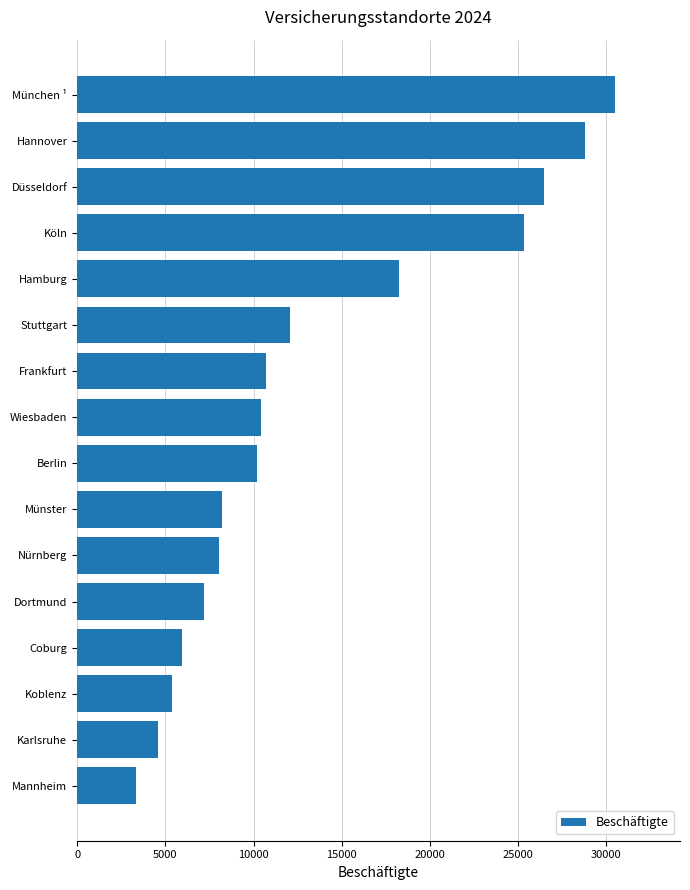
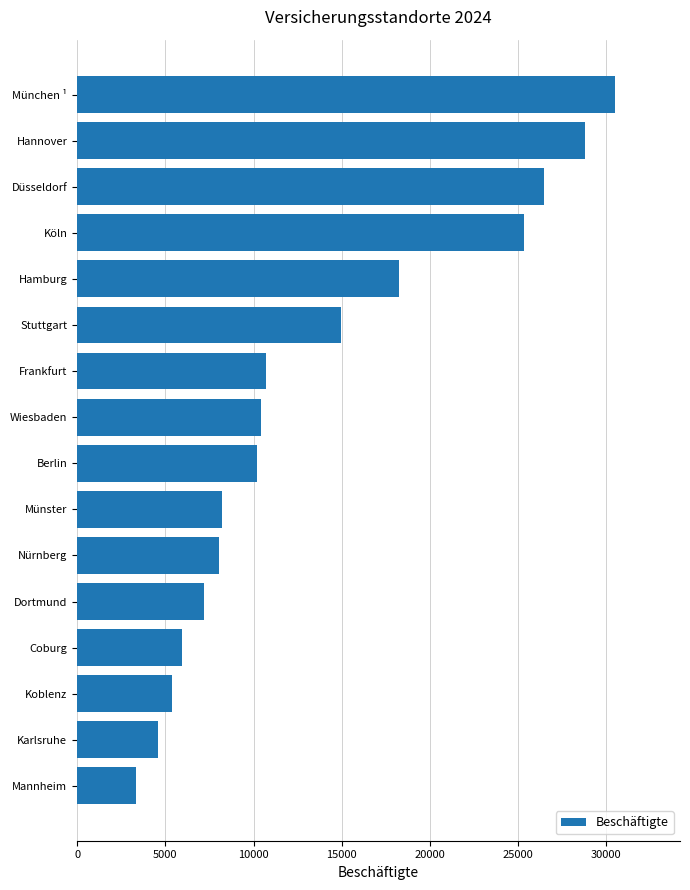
Stuttgart: 12100 -> 14900
